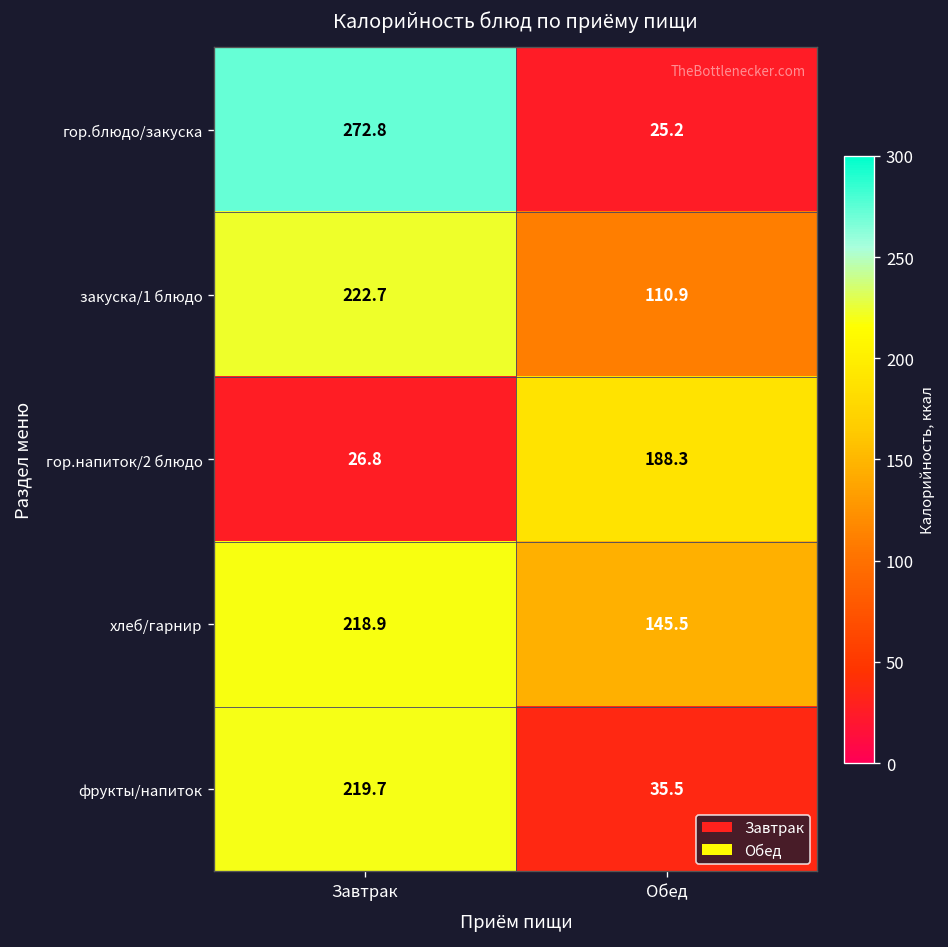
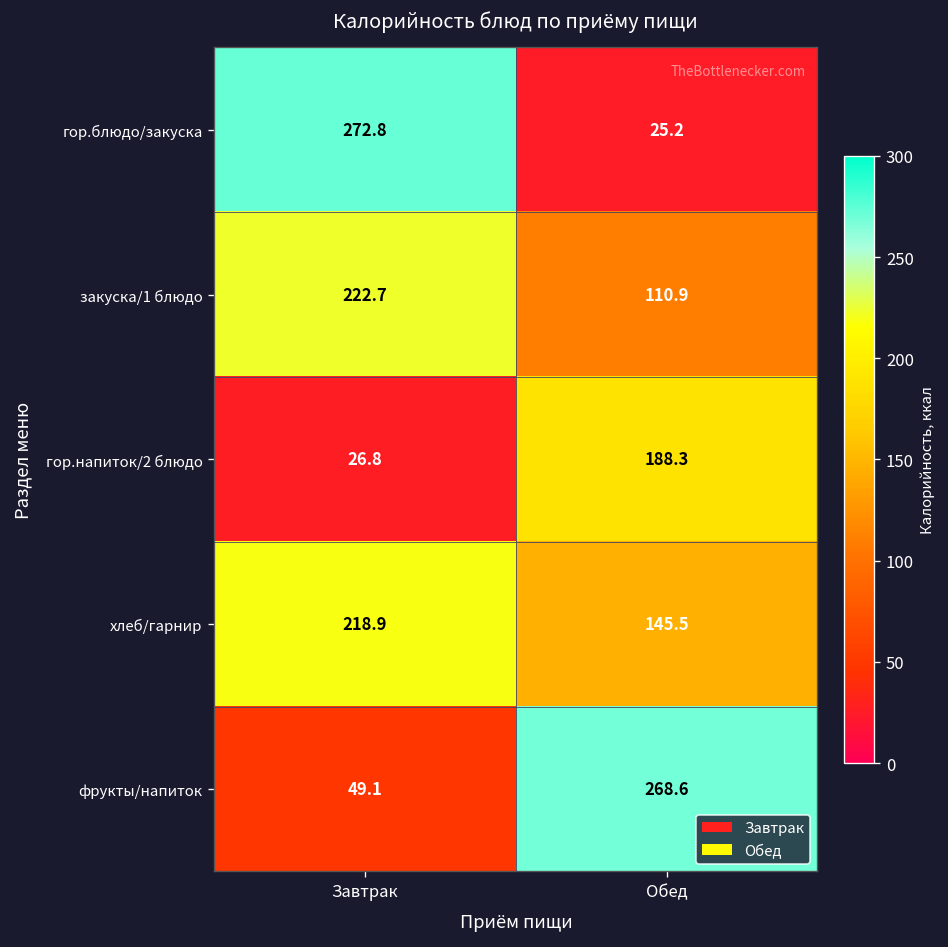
фрукты/напиток, Завтрак: 219.7 -> 49.1
фрукты/напиток, Обед: 35.5 -> 268.6
